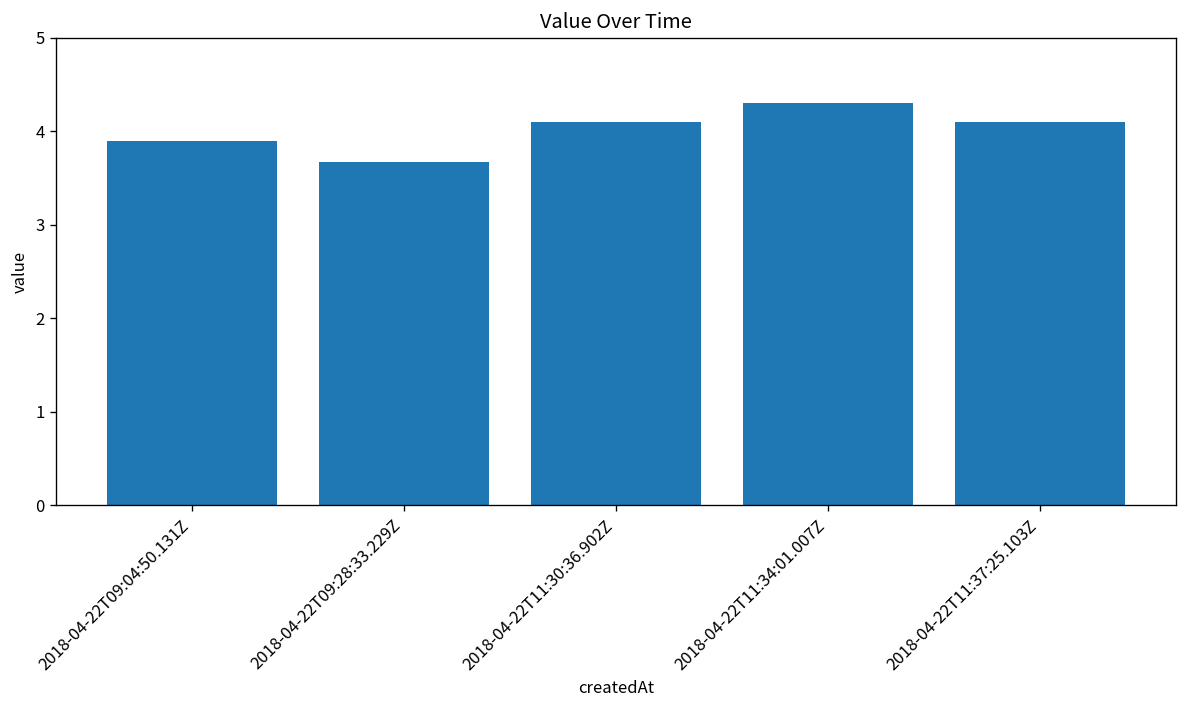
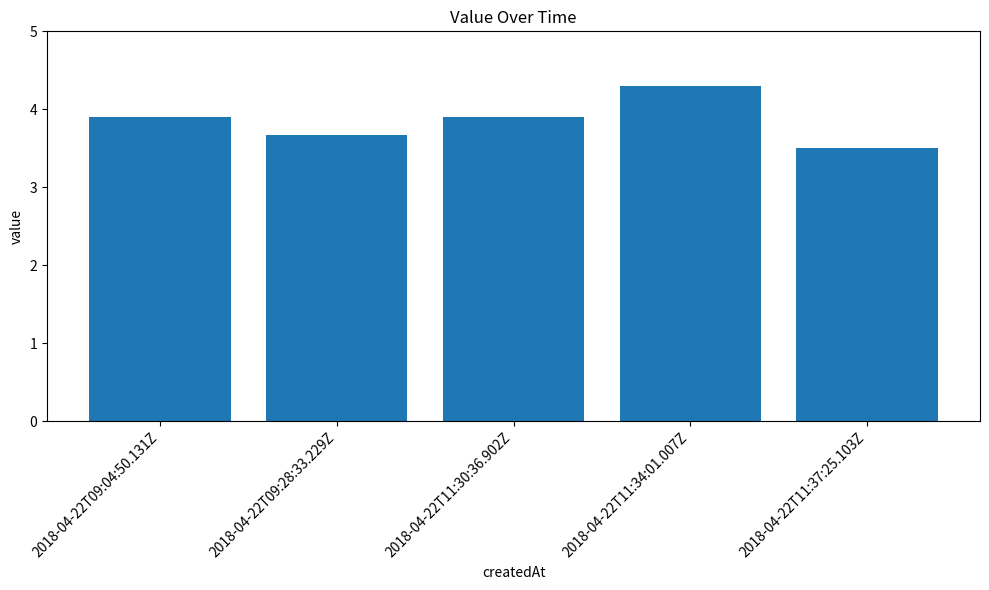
2018-04-22T11:30:36.902Z: 4.1 -> 3.9
2018-04-22T11:37:25.103Z: 4.1 -> 3.5
